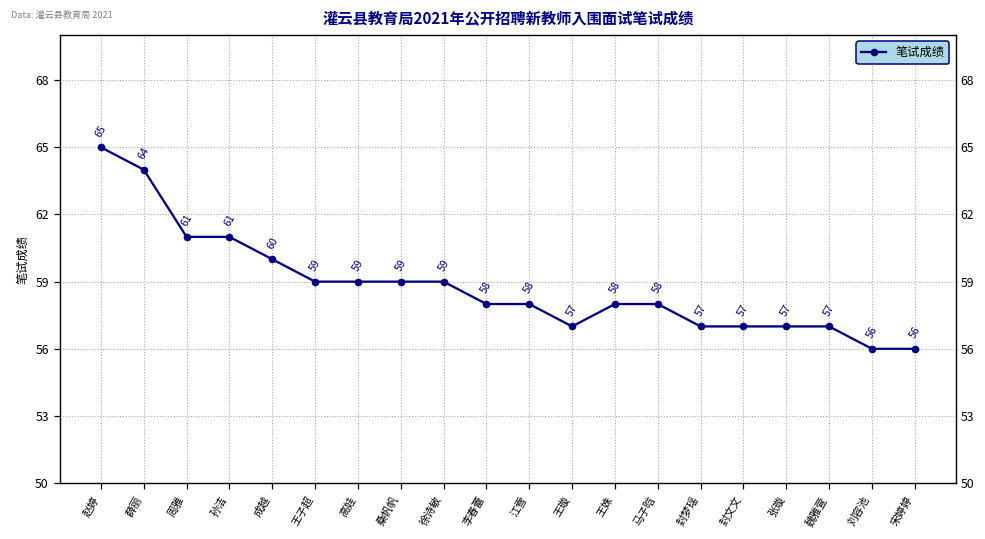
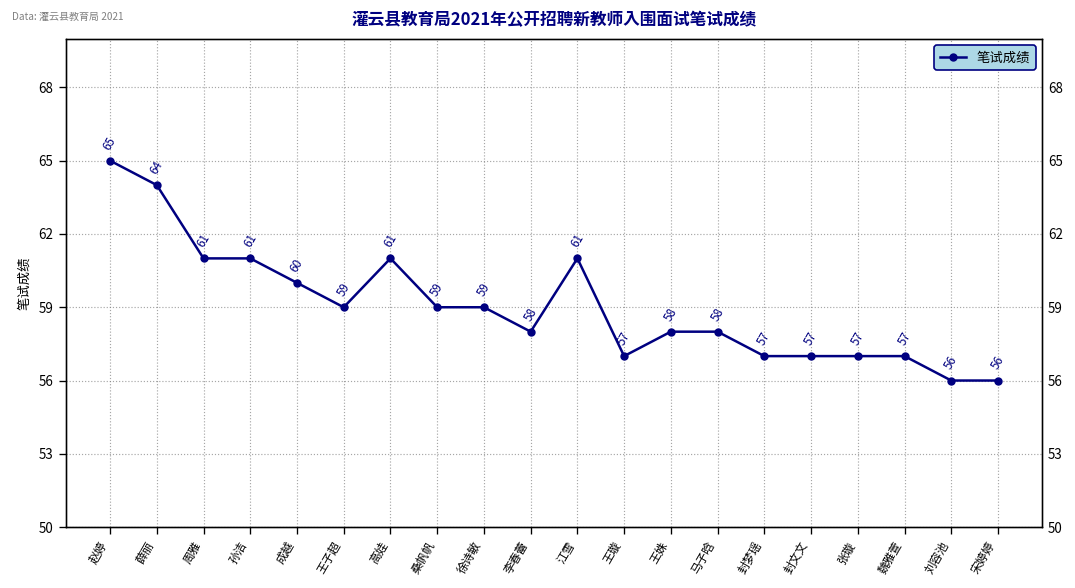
高娃: 59 -> 61
江雪: 58 -> 61
